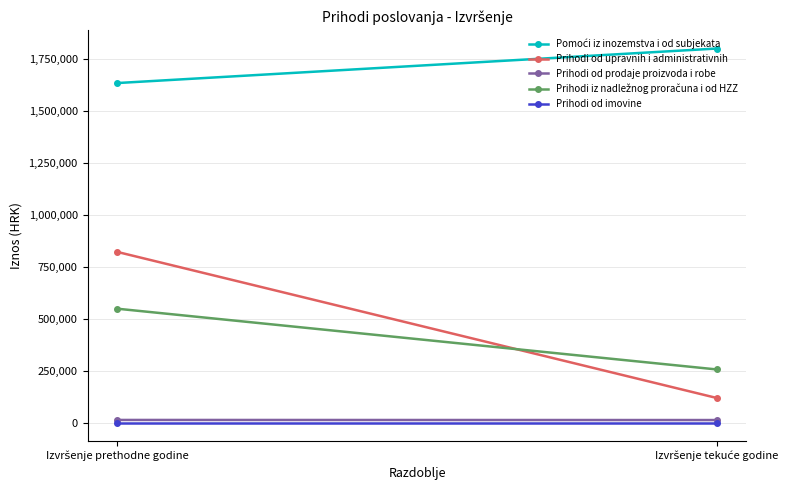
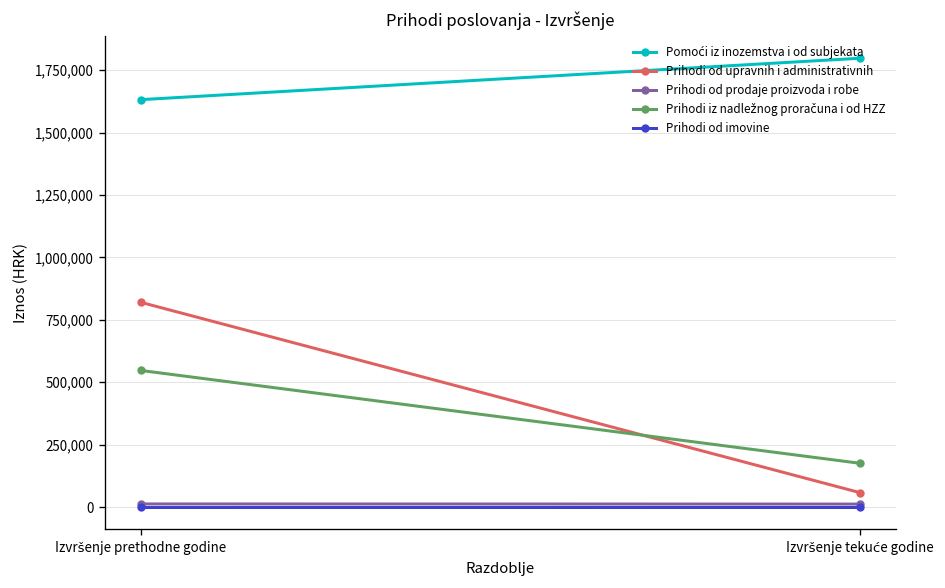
Prihodi od upravnih i administrativnih, Izvršenje tekuće godine: 120,000 -> 60,000
Prihodi iz nadležnog proračuna i od HZZ, Izvršenje tekuće godine: 260,000 -> 180,000
